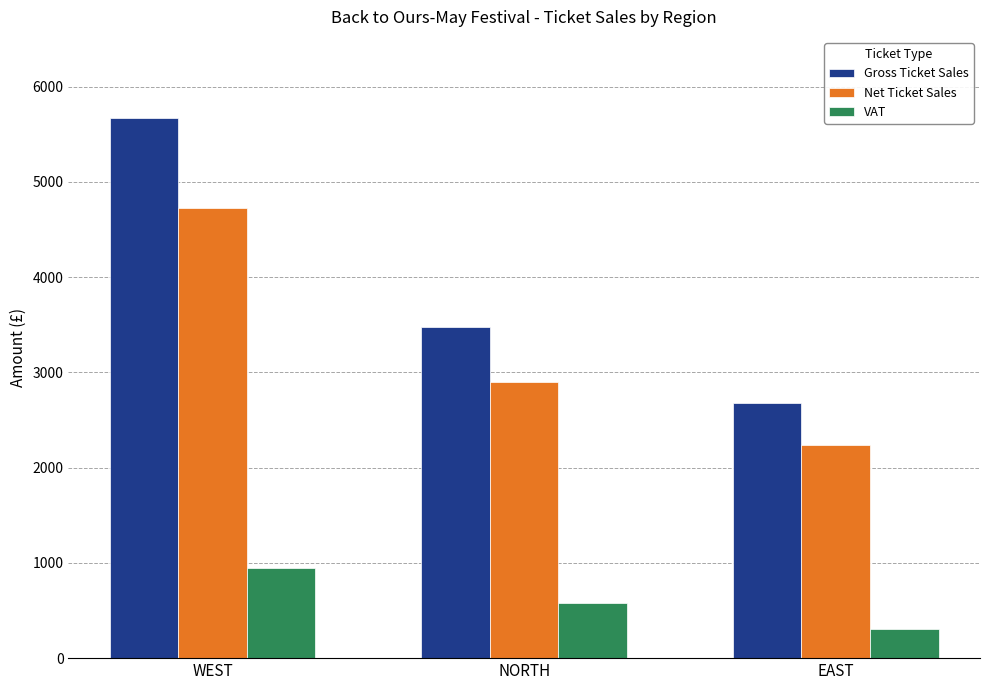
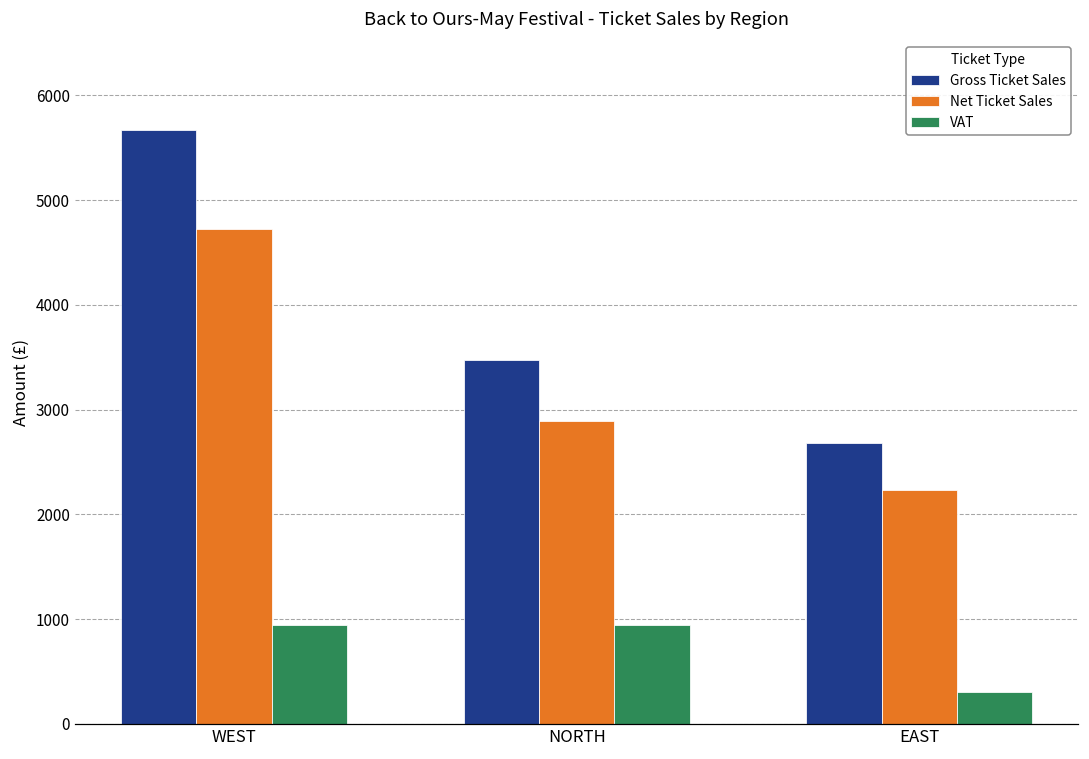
VAT, NORTH: 600 -> 900
